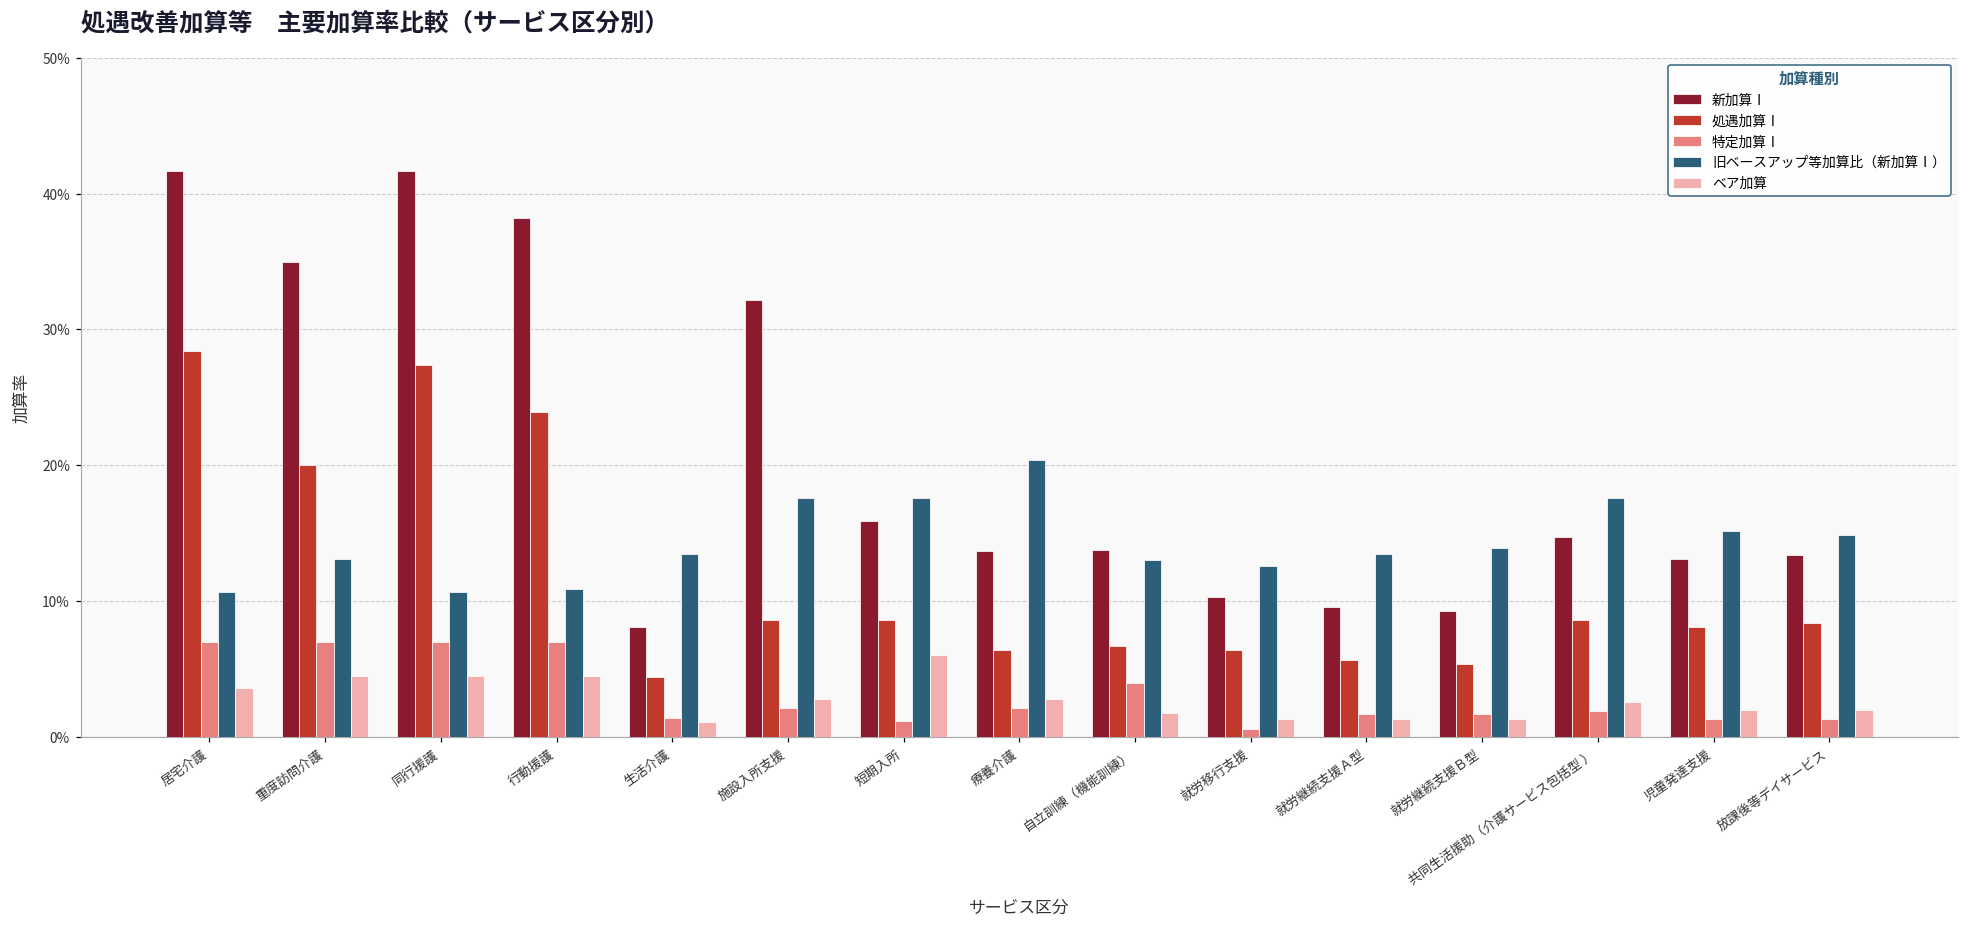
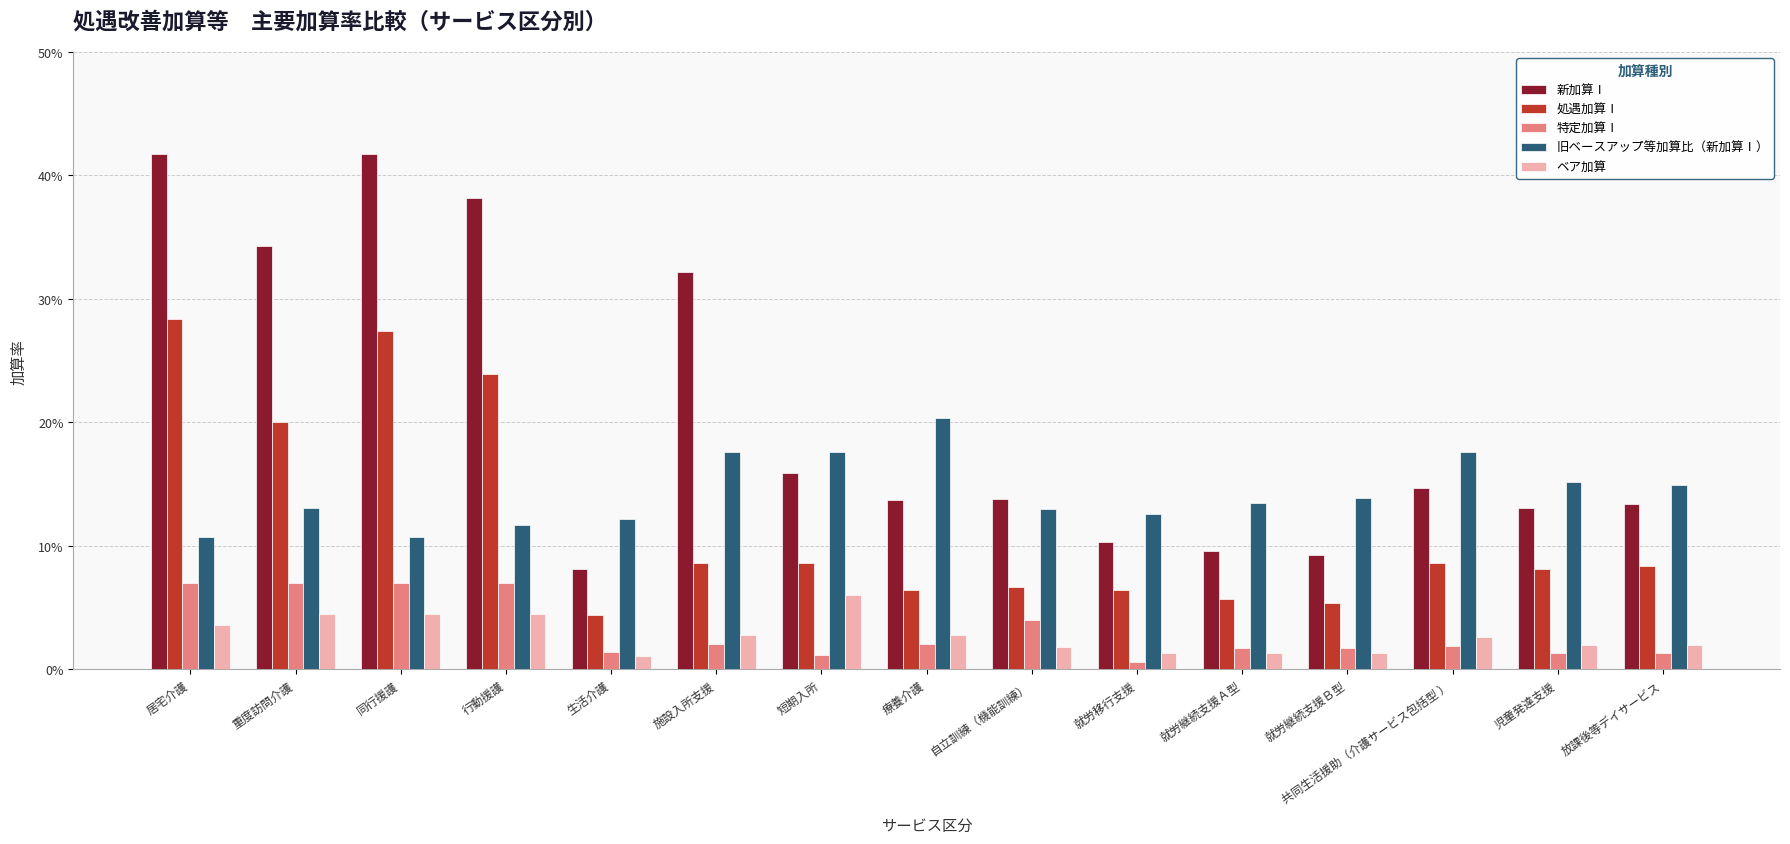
新加算Ⅰ, 重度訪問介護: 35.0% -> 34.3%
旧ベースアップ等加算比（新加算Ⅰ）, 行動援護: 10.9% -> 11.7%
旧ベースアップ等加算比（新加算Ⅰ）, 生活介護: 13.5% -> 12.2%
